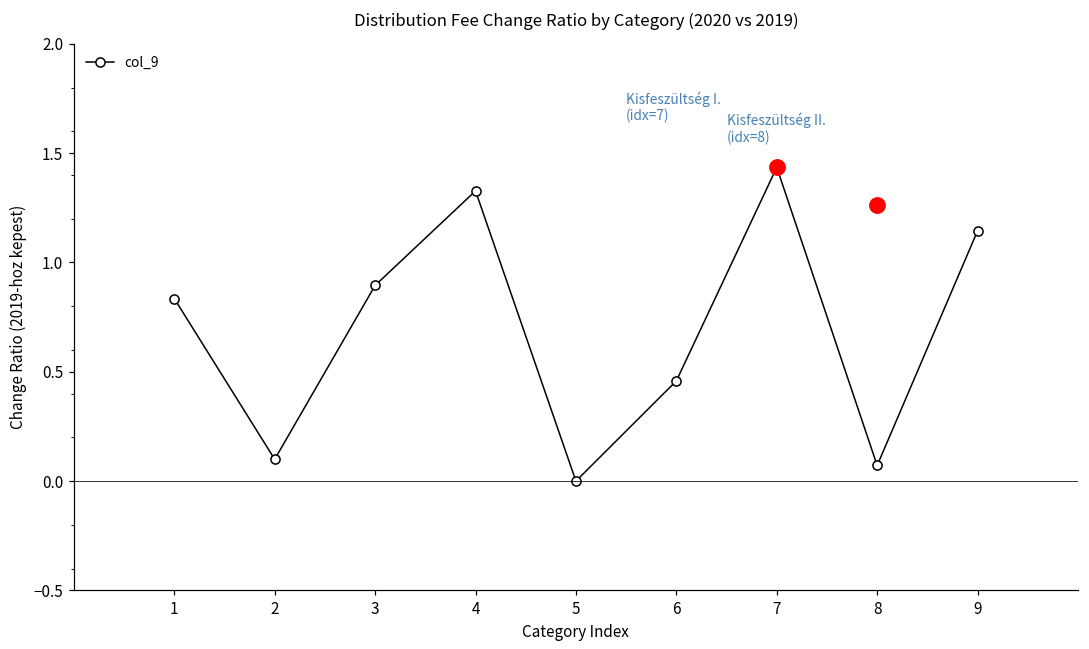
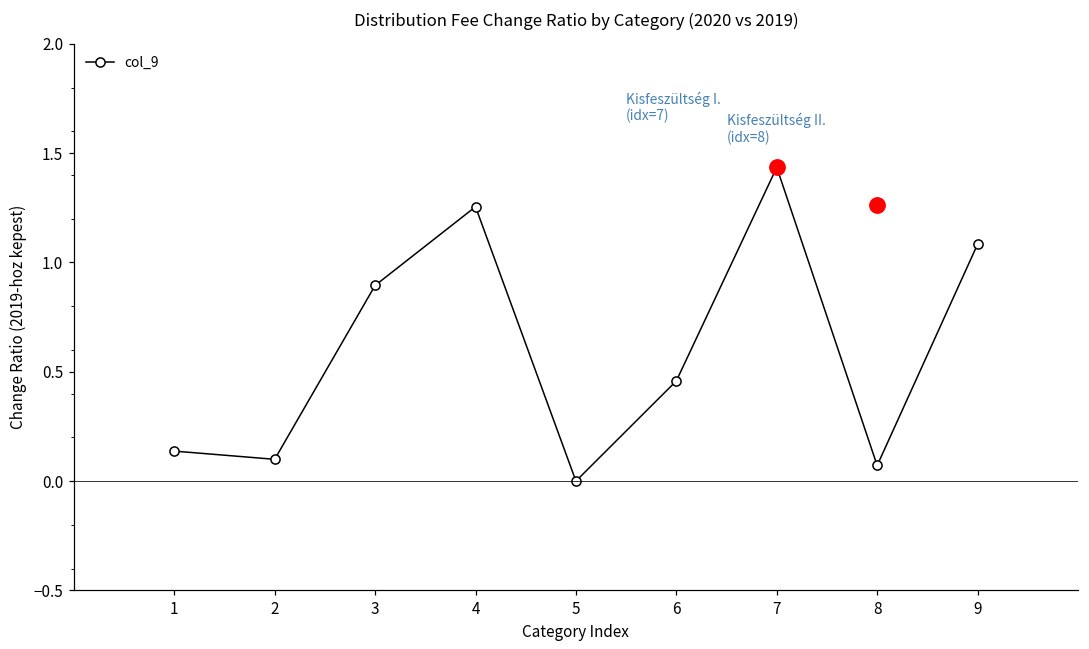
col_9, 1: 0.84 -> 0.14
col_9, 4: 1.33 -> 1.26
col_9, 9: 1.14 -> 1.08
